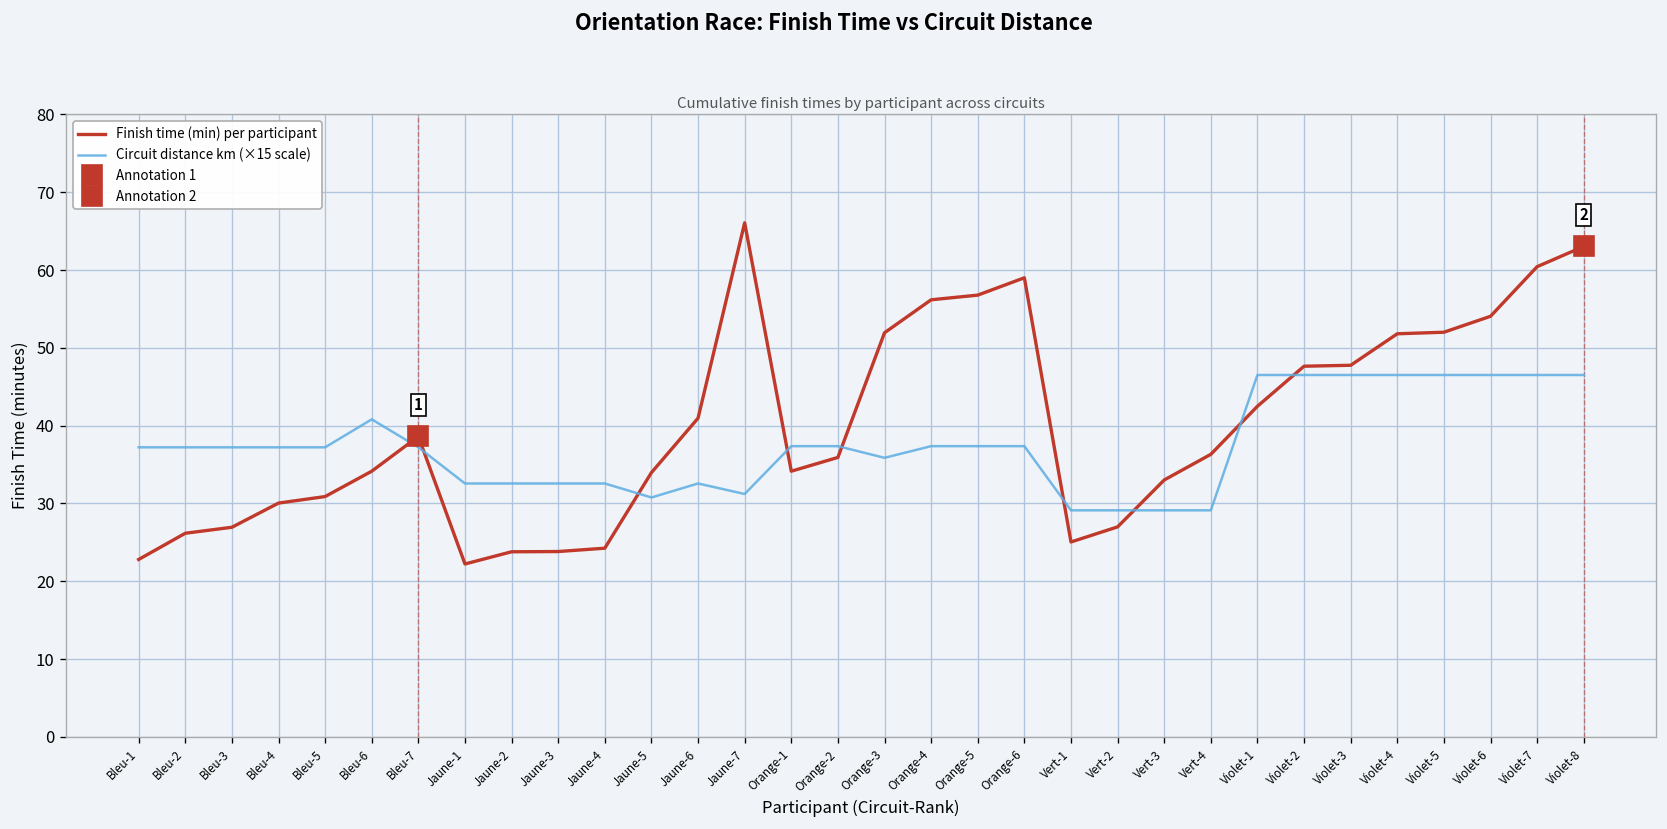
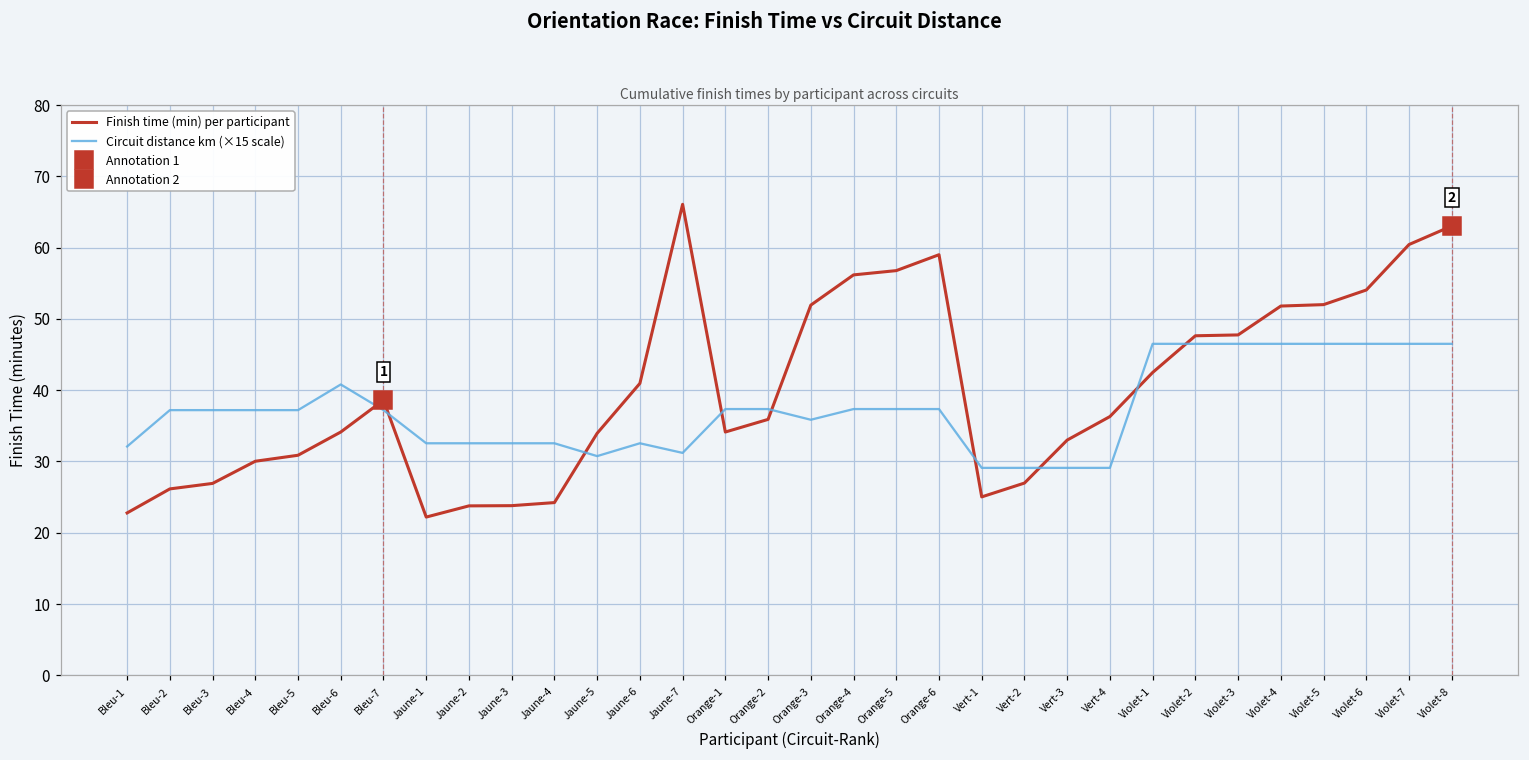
Circuit distance km (×15 scale), Bleu-1: 37 -> 32
